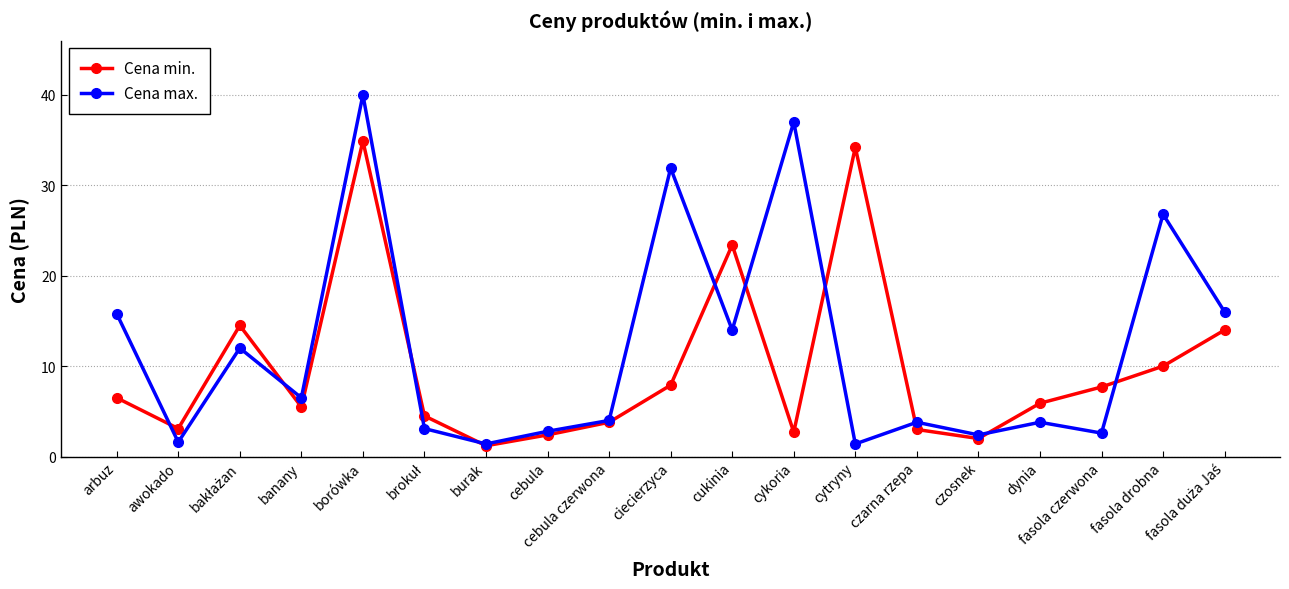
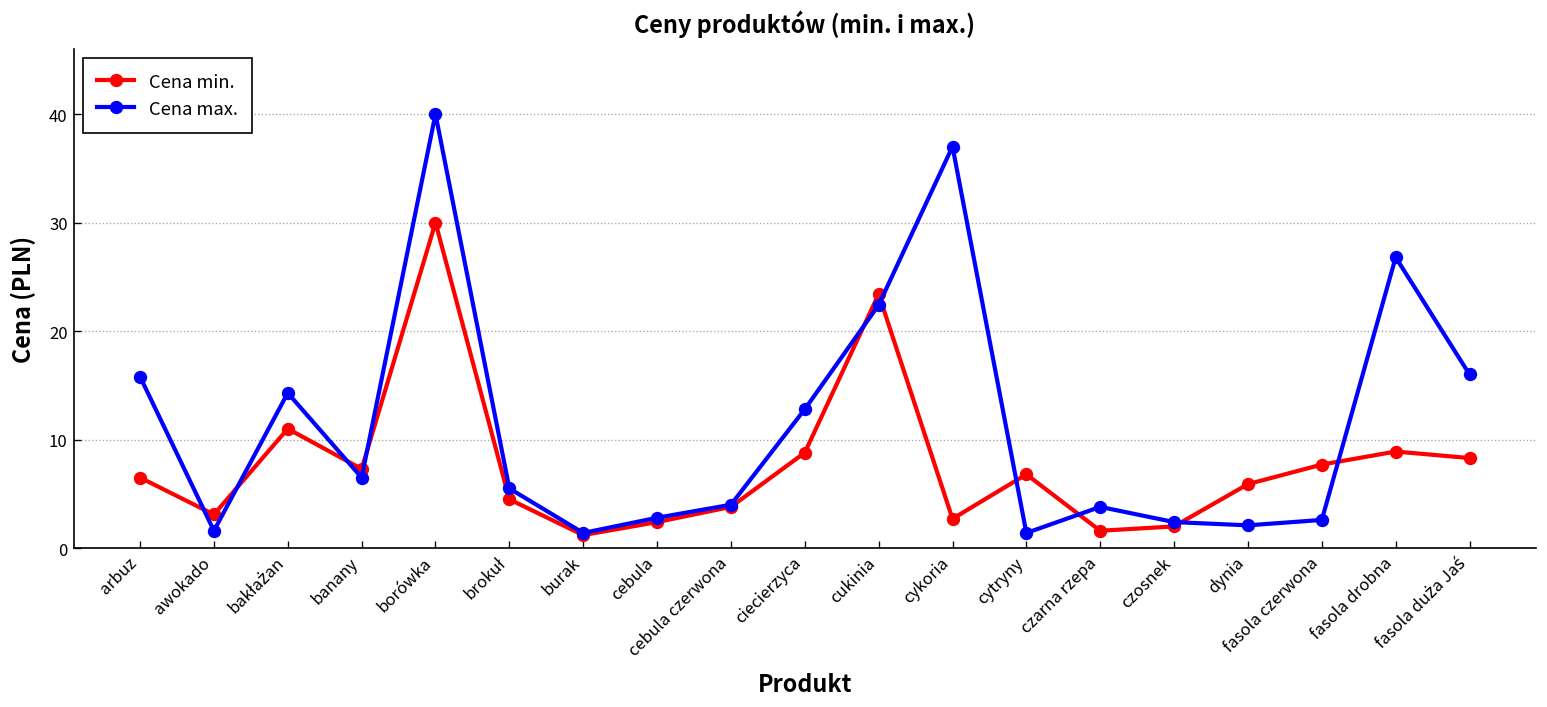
Cena min., bakłażan: 15 -> 11
Cena max., bakłażan: 12 -> 14
Cena min., banany: 6 -> 7
Cena min., borówka: 35 -> 30
Cena max., brokuł: 3 -> 6
Cena min., ciecierzyca: 8 -> 9
Cena max., ciecierzyca: 32 -> 13
Cena max., cukinia: 14 -> 22
Cena min., cytryny: 34 -> 7
Cena min., czarna rzepa: 3 -> 2
Cena max., dynia: 4 -> 2
Cena min., fasola drobna: 10 -> 9
Cena min., fasola duża Jaś: 14 -> 8
